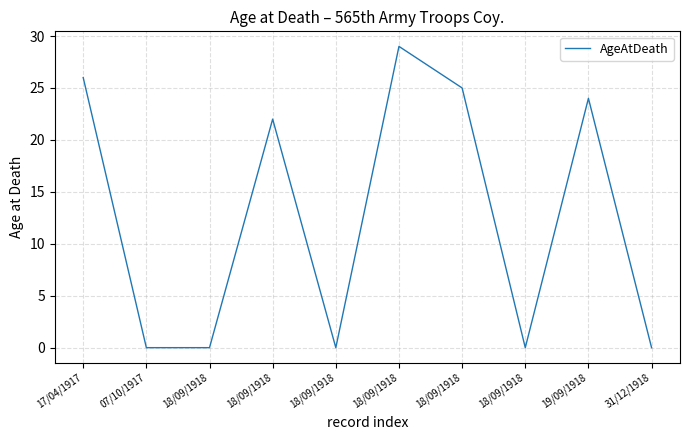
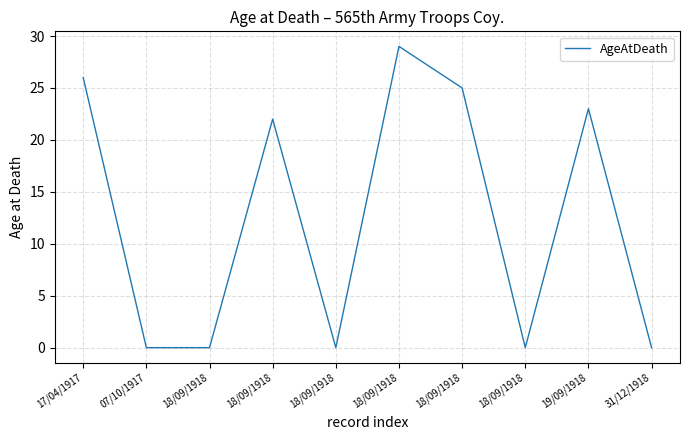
19/09/1918: 24 -> 23
